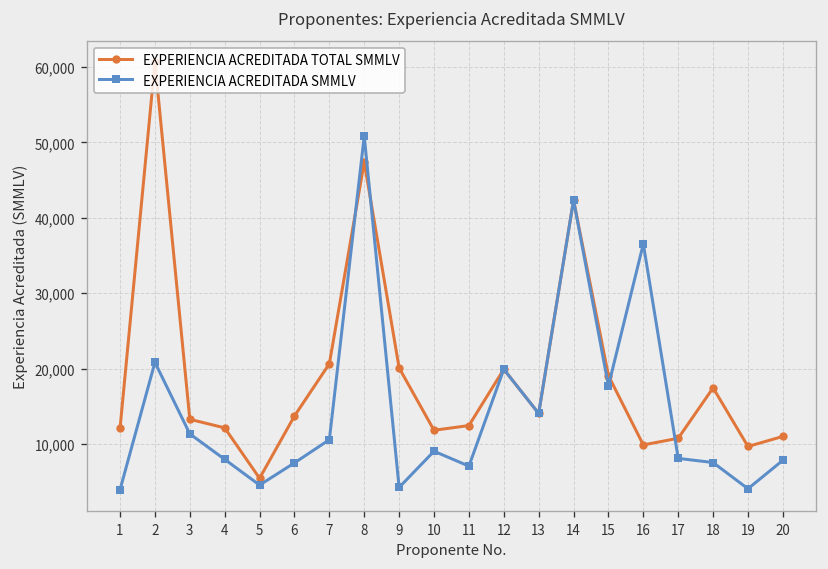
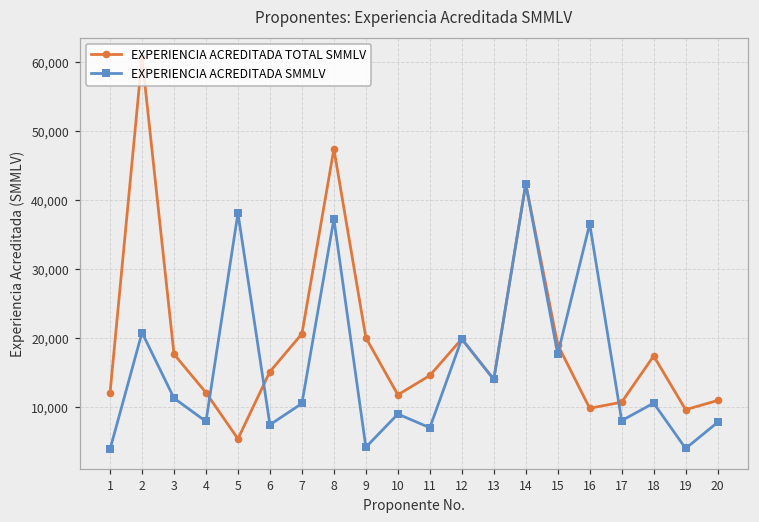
EXPERIENCIA ACREDITADA TOTAL SMMLV, 3: 13,000 -> 18,000
EXPERIENCIA ACREDITADA SMMLV, 5: 5,000 -> 38,000
EXPERIENCIA ACREDITADA TOTAL SMMLV, 6: 14,000 -> 15,000
EXPERIENCIA ACREDITADA SMMLV, 8: 51,000 -> 37,000
EXPERIENCIA ACREDITADA TOTAL SMMLV, 11: 12,000 -> 15,000
EXPERIENCIA ACREDITADA SMMLV, 18: 8,000 -> 11,000
